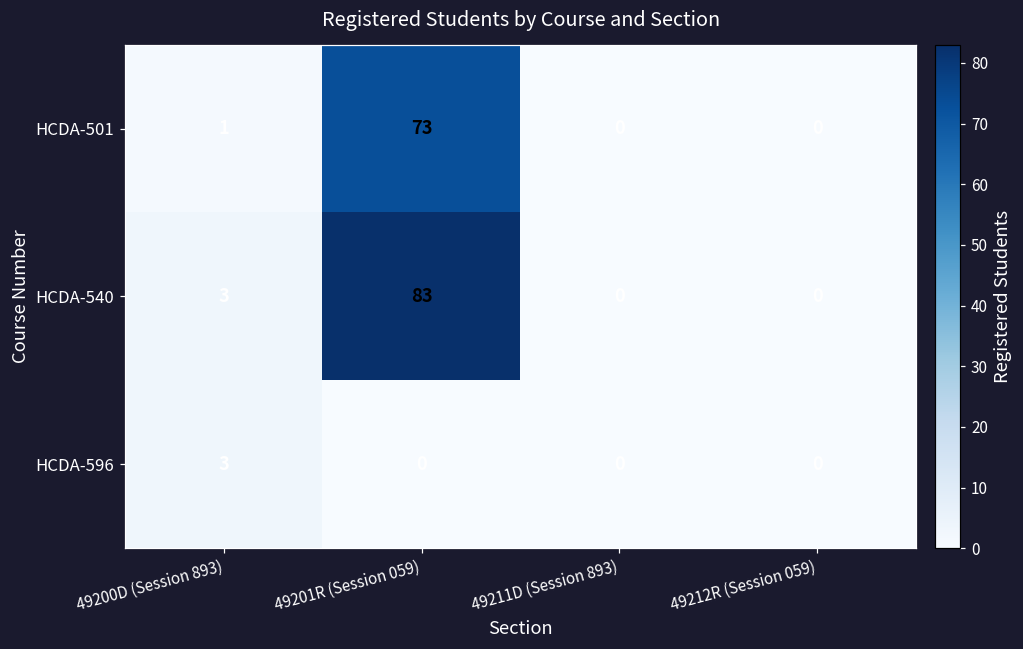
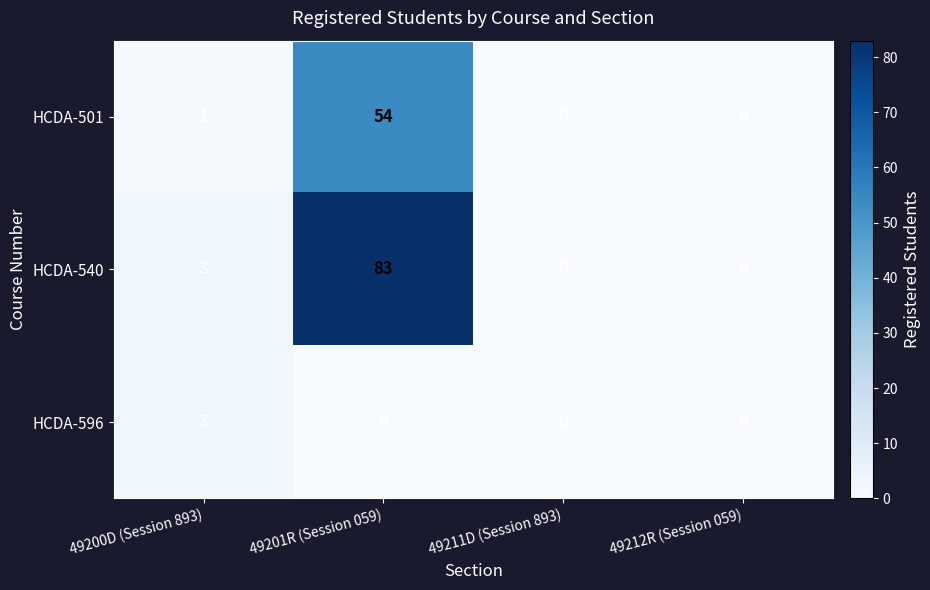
HCDA-501, 49201R (Session 059): 73 -> 54
